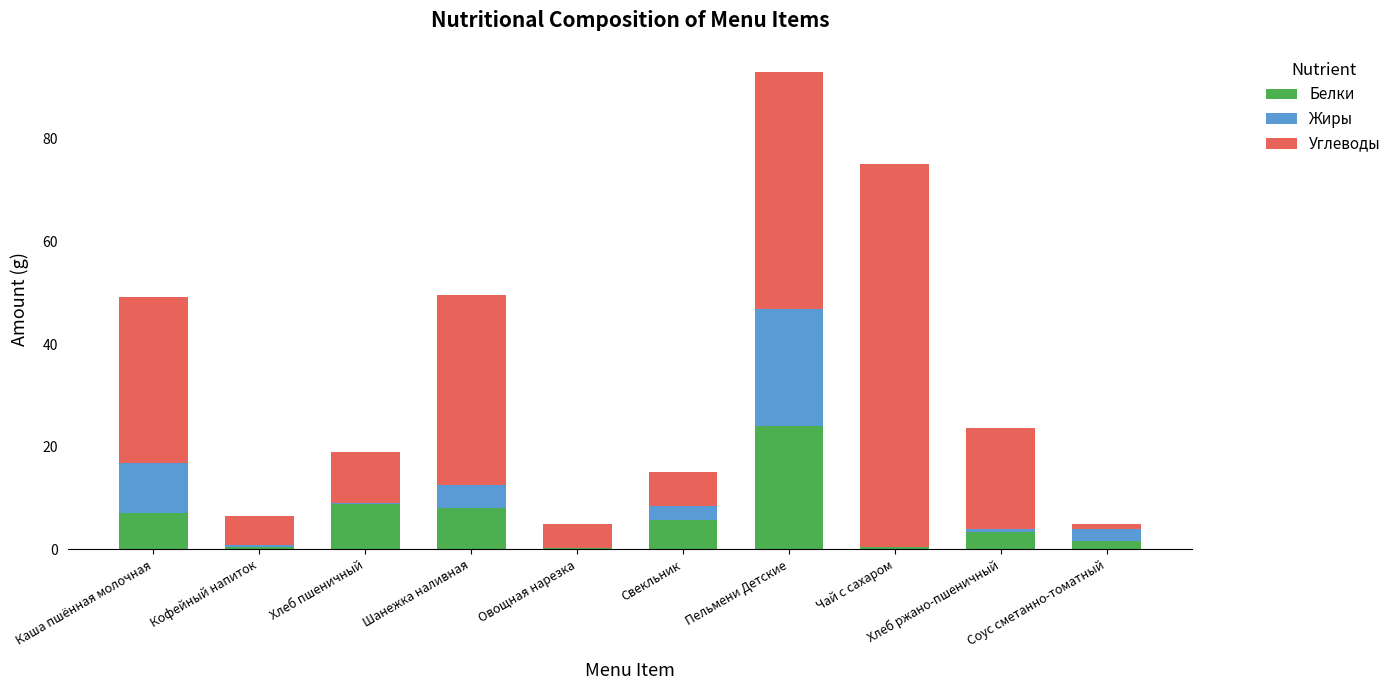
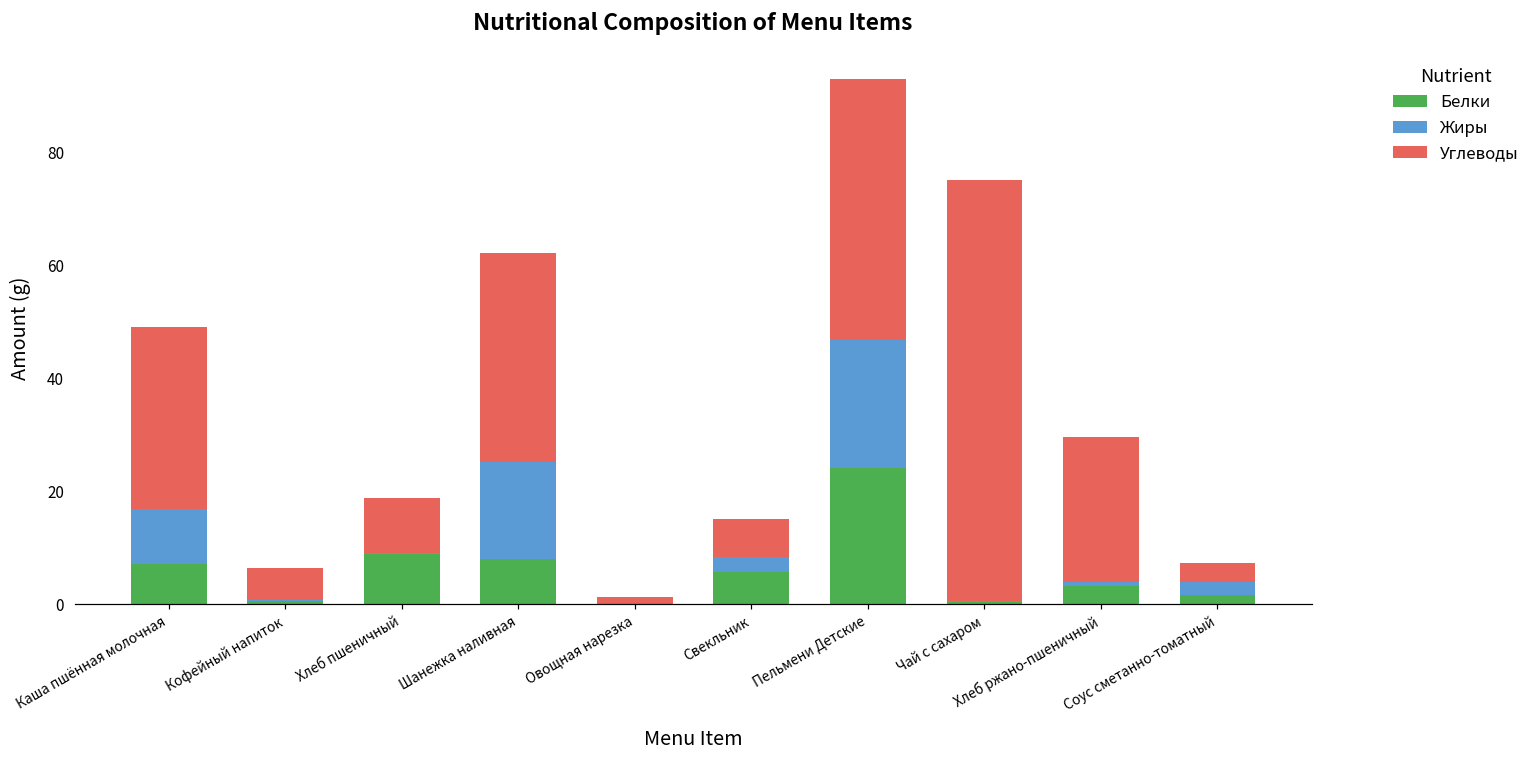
Жиры, Шанежка наливная: 5 -> 17
Углеводы, Овощная нарезка: 5 -> 1
Углеводы, Хлеб ржано-пшеничный: 20 -> 26
Углеводы, Соус сметанно-томатный: 1 -> 3
